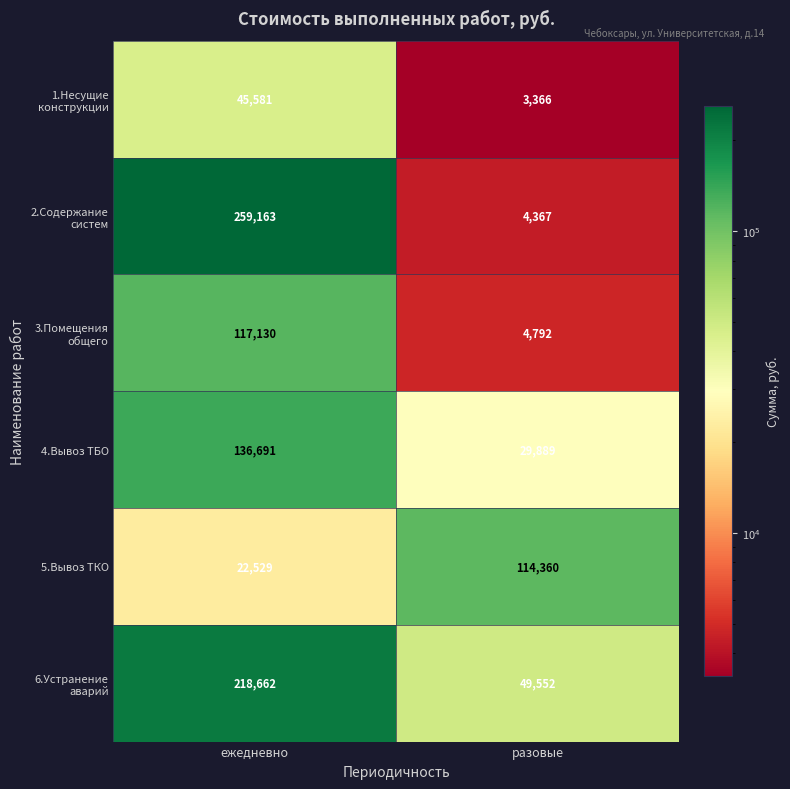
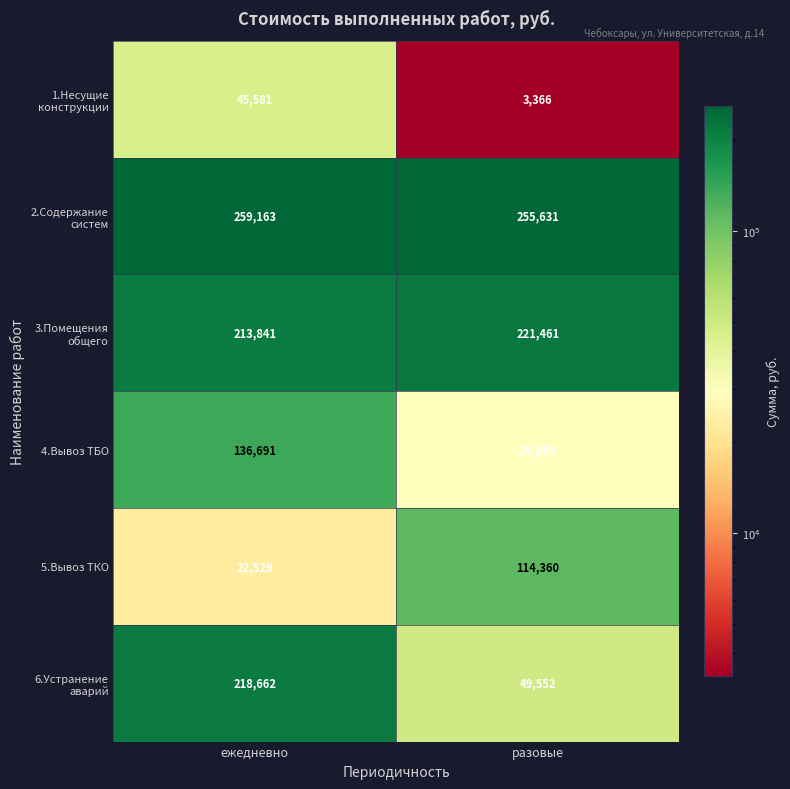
2.Содержание систем, разовые: 4,367 -> 255,631
3.Помещения общего, ежедневно: 117,130 -> 213,841
3.Помещения общего, разовые: 4,792 -> 221,461
